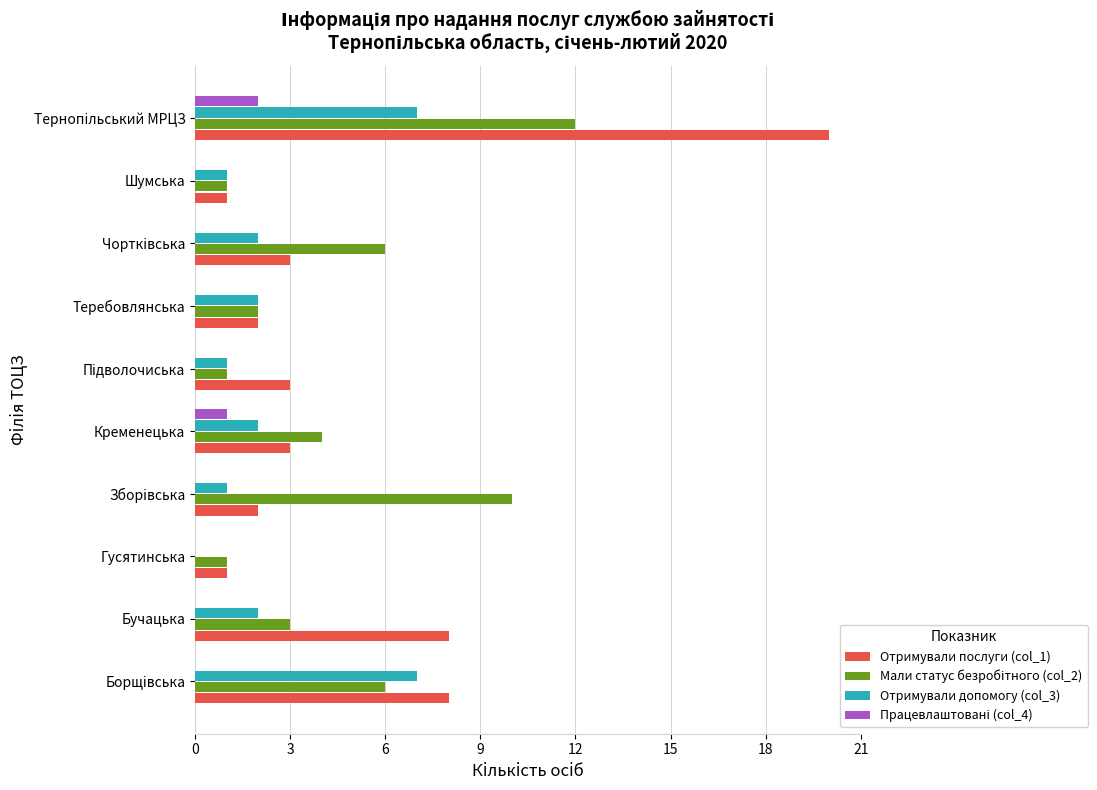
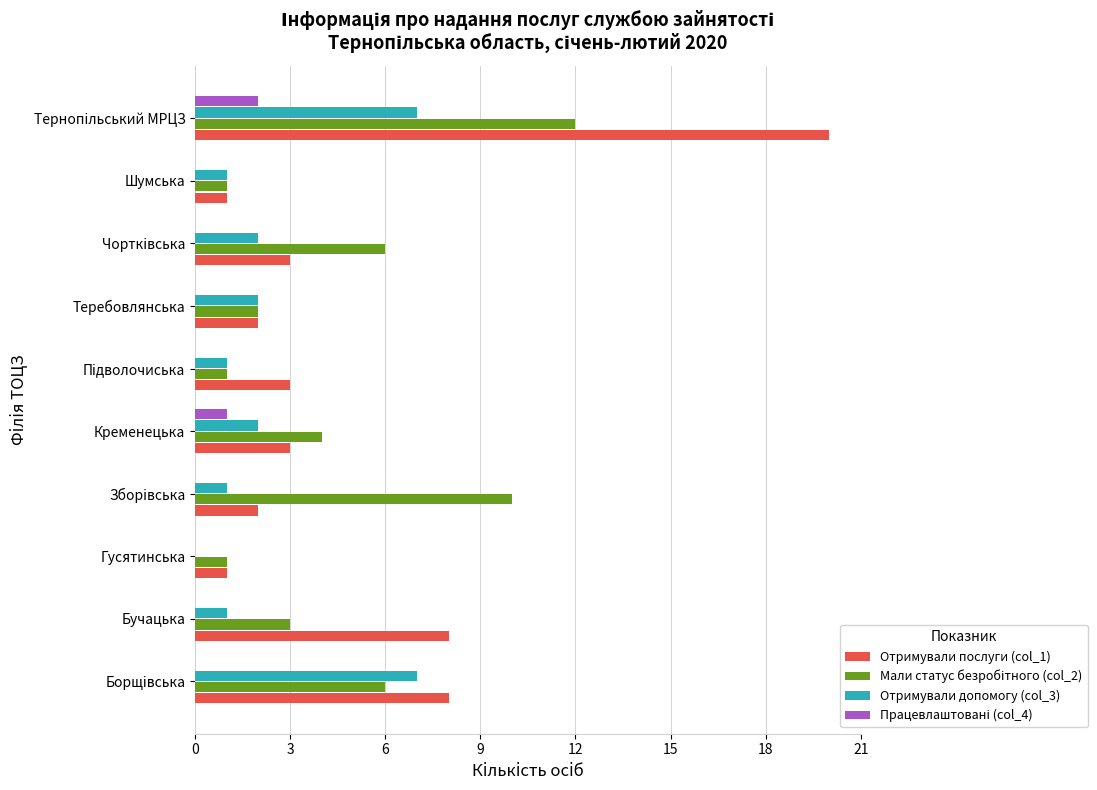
Отримували допомогу (col_3), Бучацька: 2 -> 1
